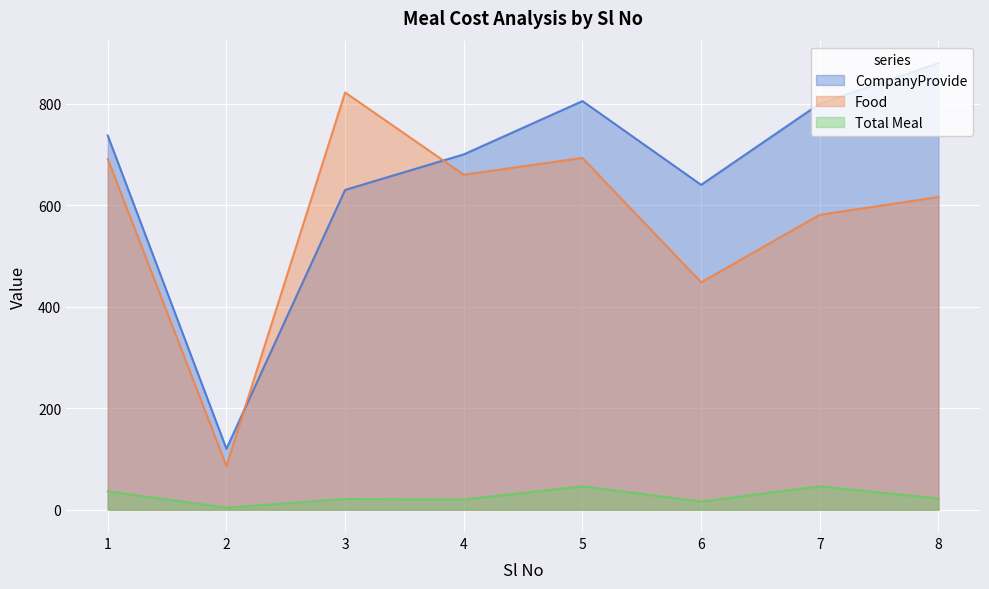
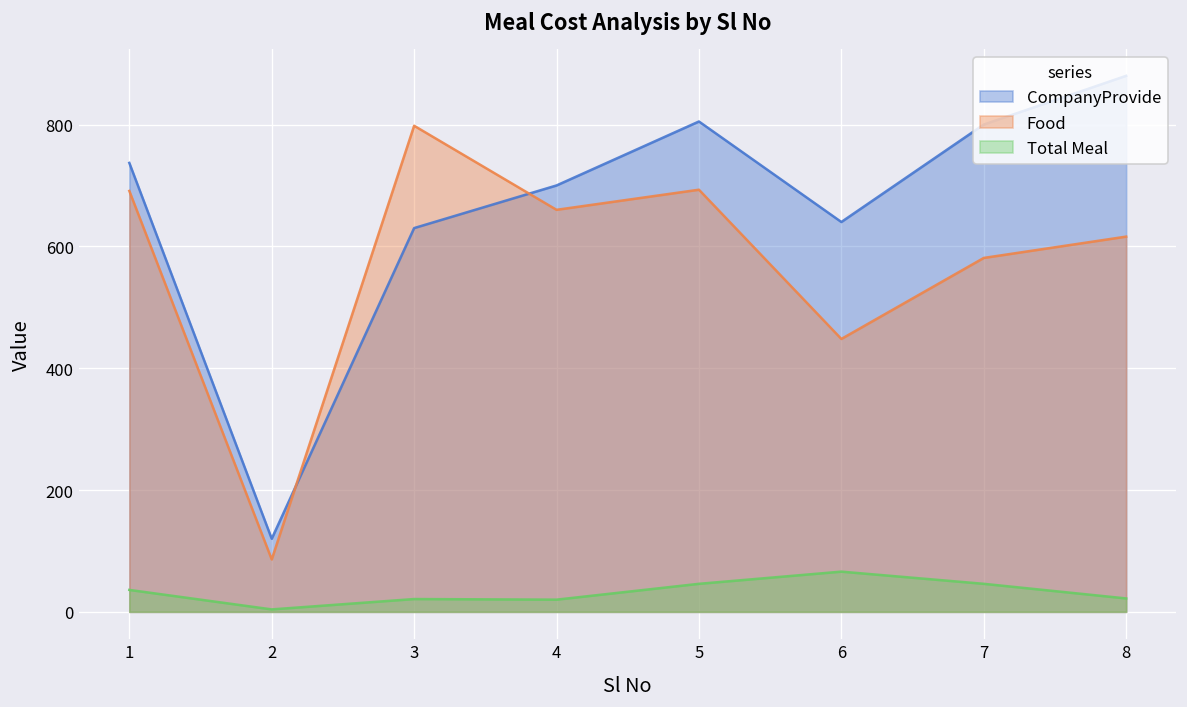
Food, 3: 820 -> 800
Total Meal, 6: 20 -> 70
